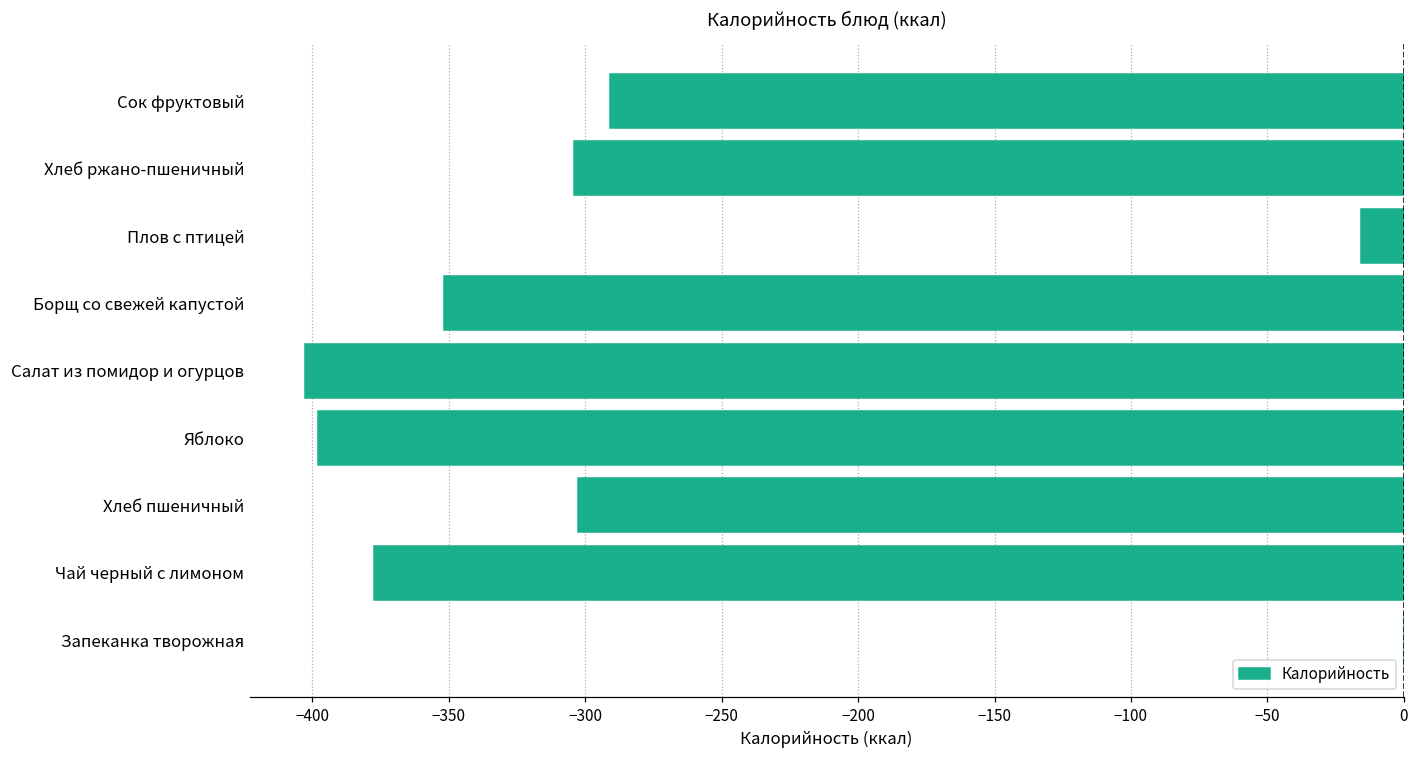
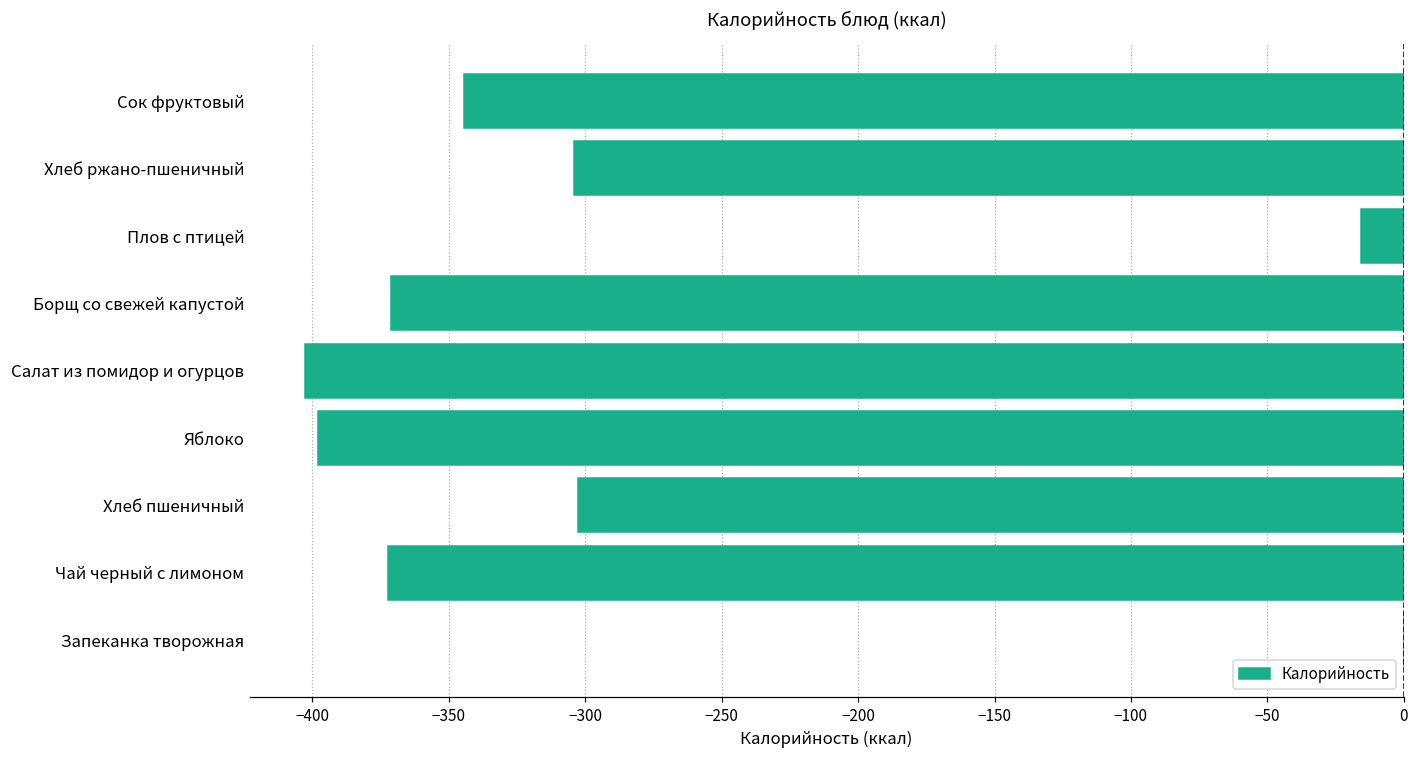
Сок фруктовый: -291 -> -345
Борщ со свежей капустой: -352 -> -371
Чай черный с лимоном: -377 -> -372
